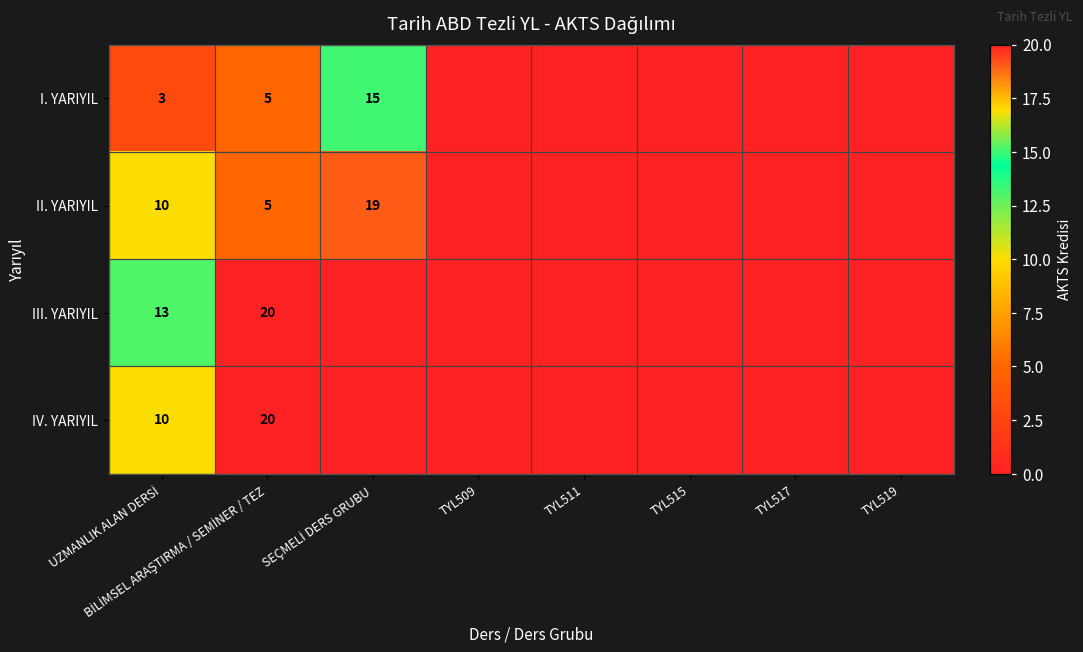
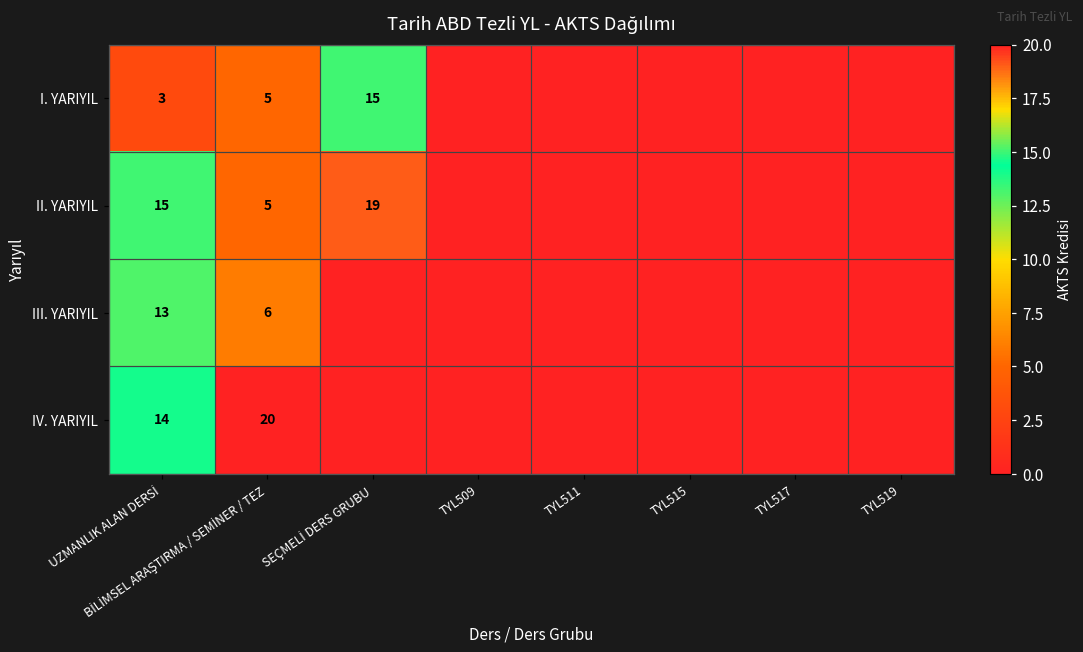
II. YARIYIL, UZMANLIK ALAN DERSİ: 10 -> 15
III. YARIYIL, BİLİMSEL ARAŞTIRMA / SEMİNER / TEZ: 20 -> 6
IV. YARIYIL, UZMANLIK ALAN DERSİ: 10 -> 14
